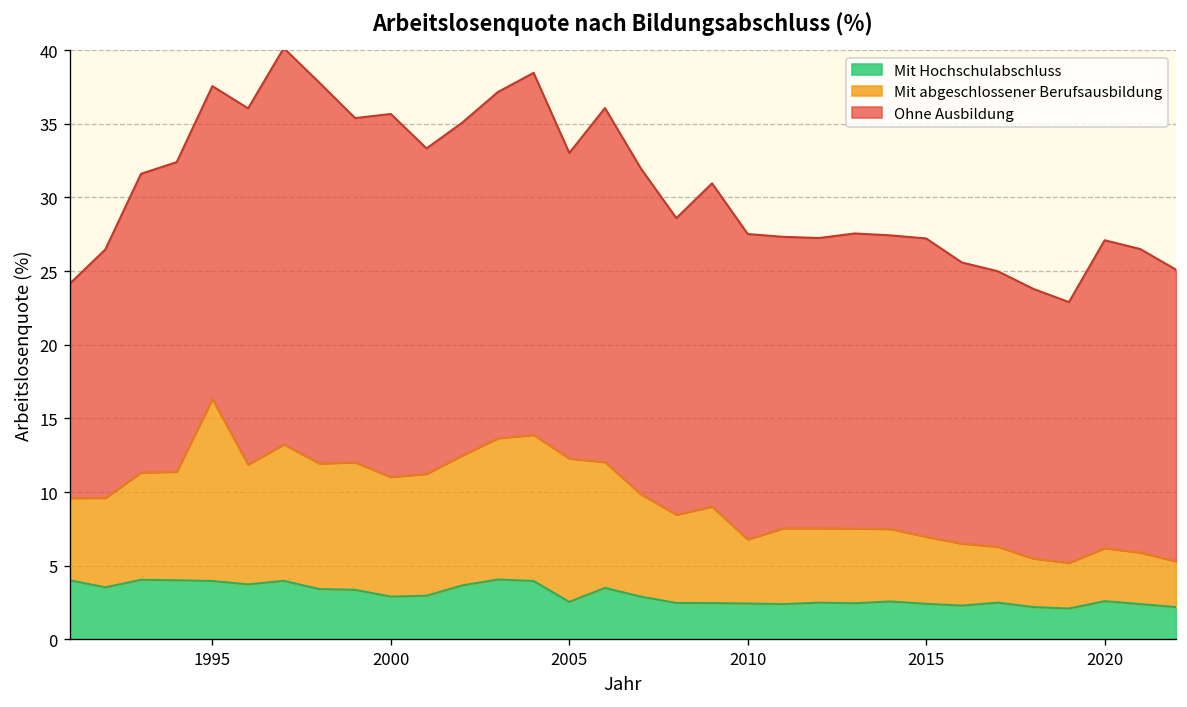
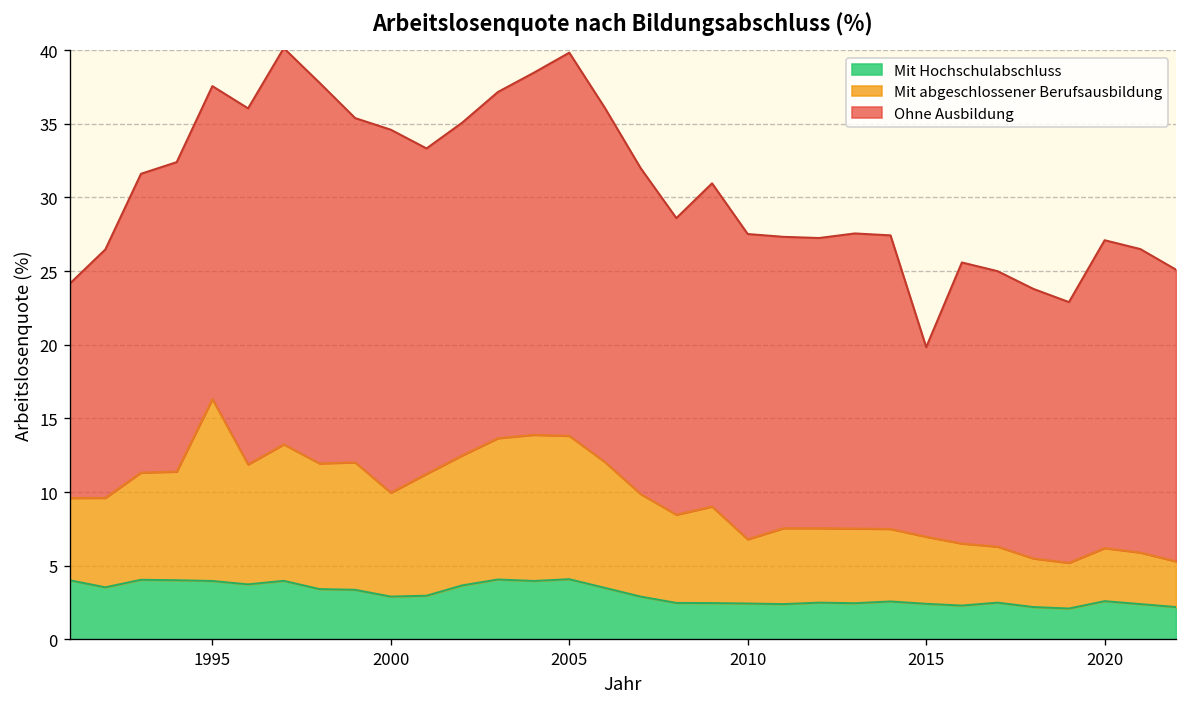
Mit abgeschlossener Berufsausbildung, 2000: 8.1 -> 7.1
Mit Hochschulabschluss, 2005: 2.6 -> 4.1
Ohne Ausbildung, 2005: 20.7 -> 26.0
Ohne Ausbildung, 2015: 20.3 -> 12.9
